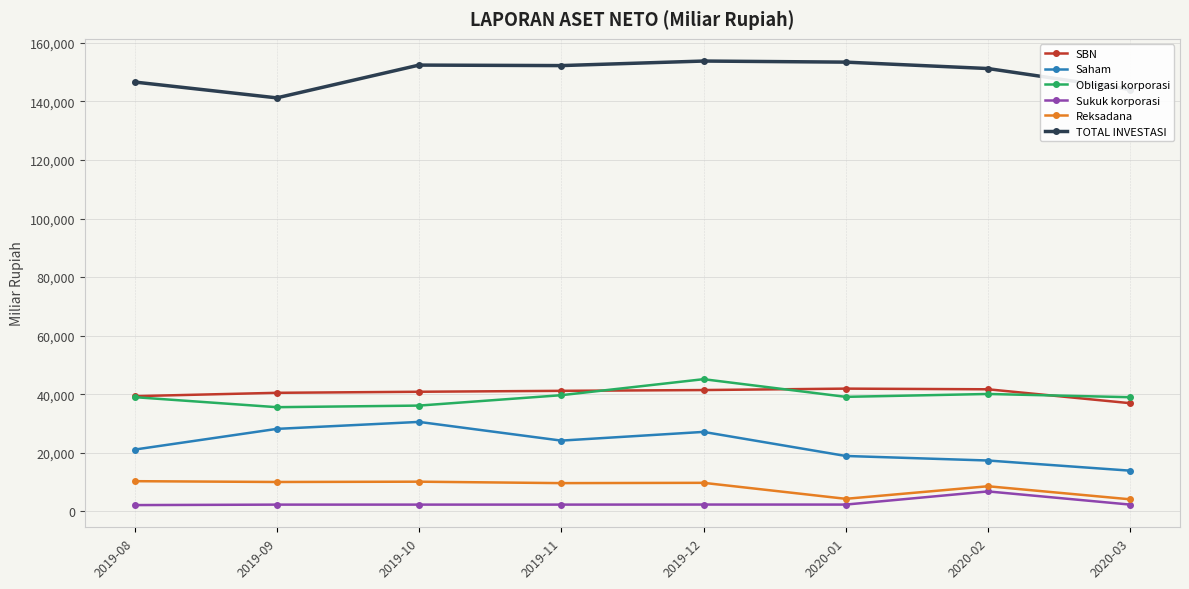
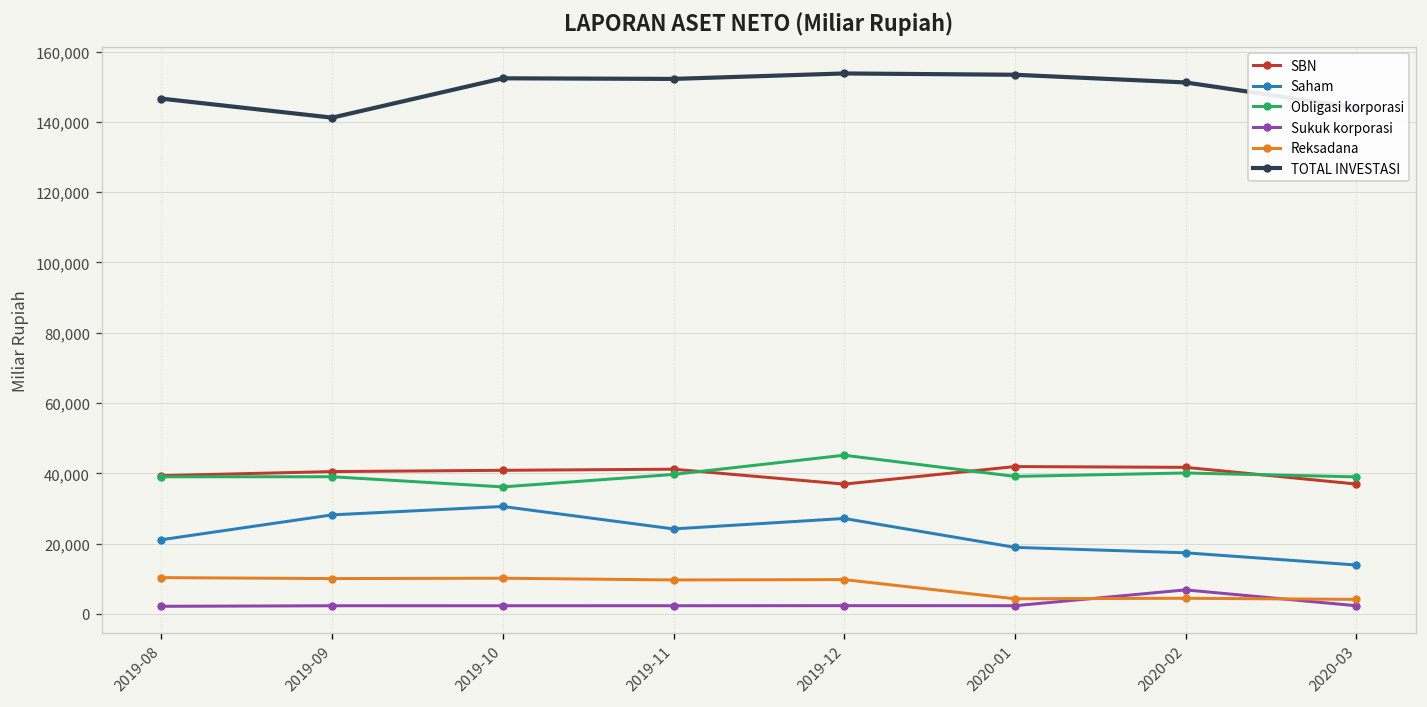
Obligasi korporasi, 2019-09: 36,000 -> 39,000
SBN, 2019-12: 41,000 -> 37,000
Reksadana, 2020-02: 9,000 -> 4,000
